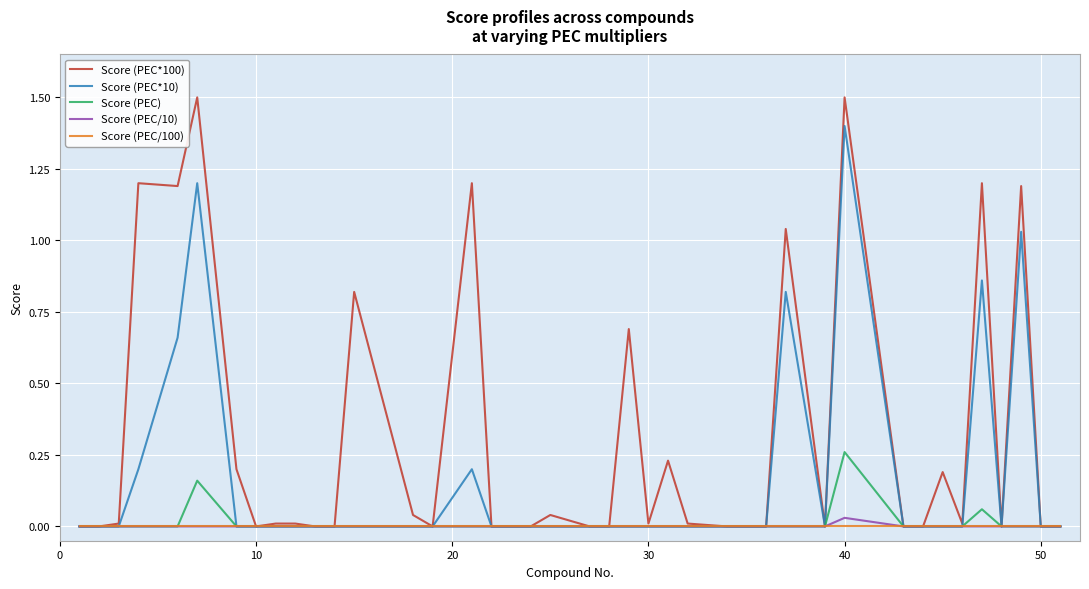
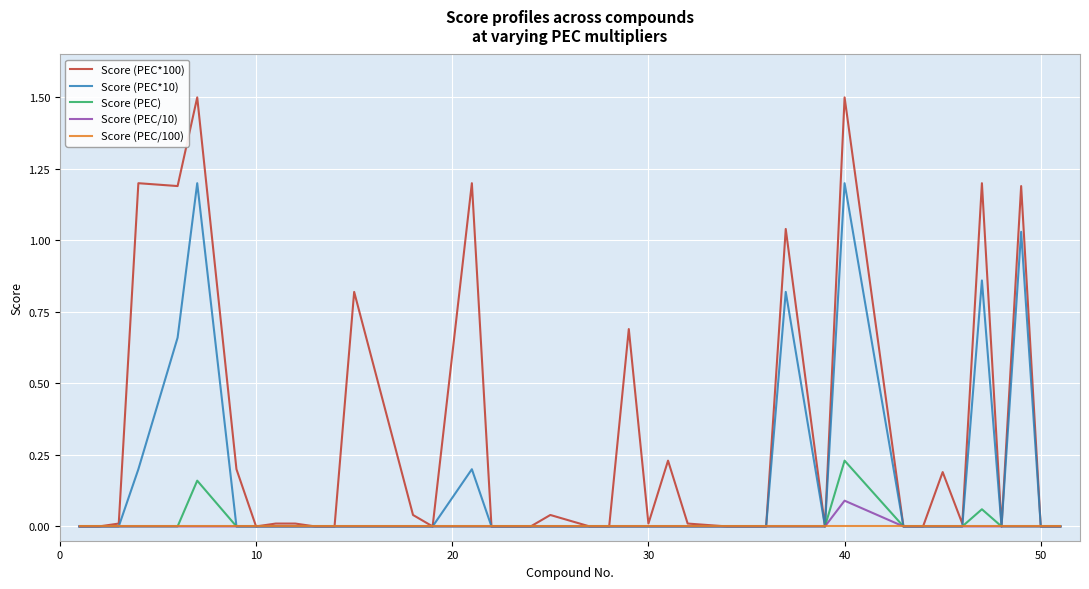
Score (PEC*10), 40: 1.4 -> 1.2
Score (PEC), 40: 0.26 -> 0.23
Score (PEC/10), 40: 0.03 -> 0.09
